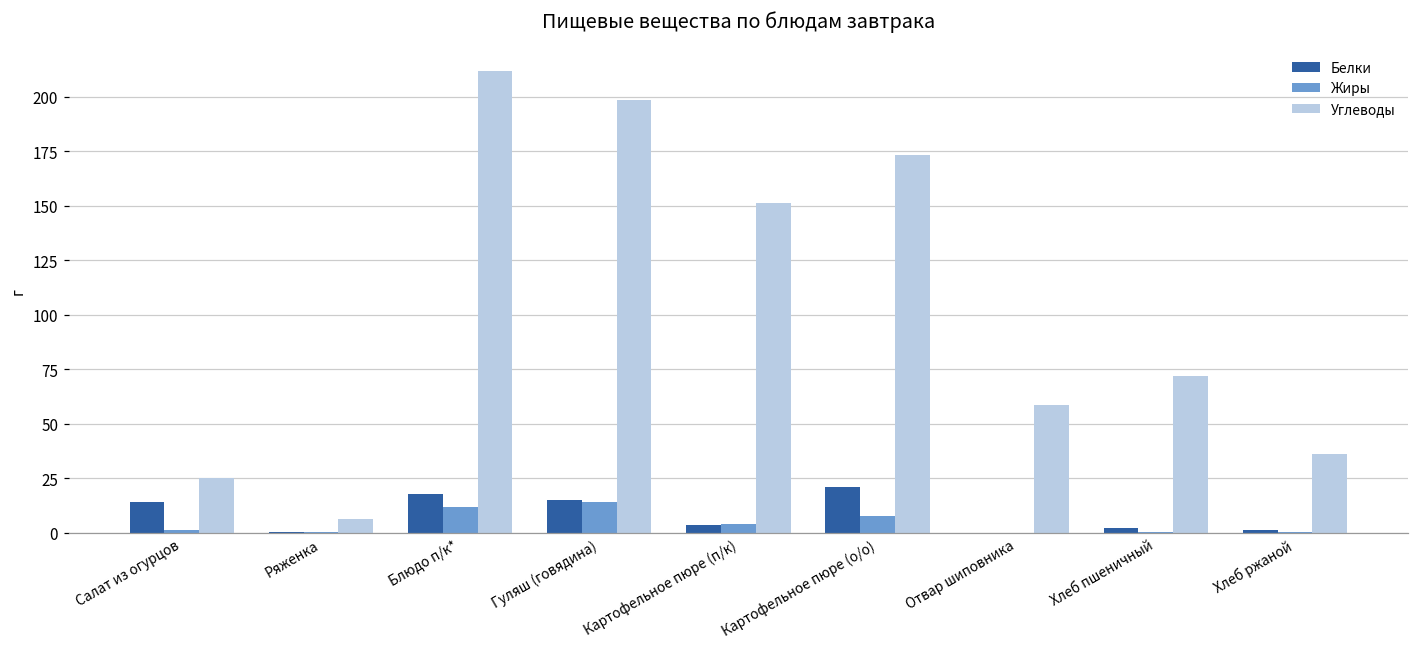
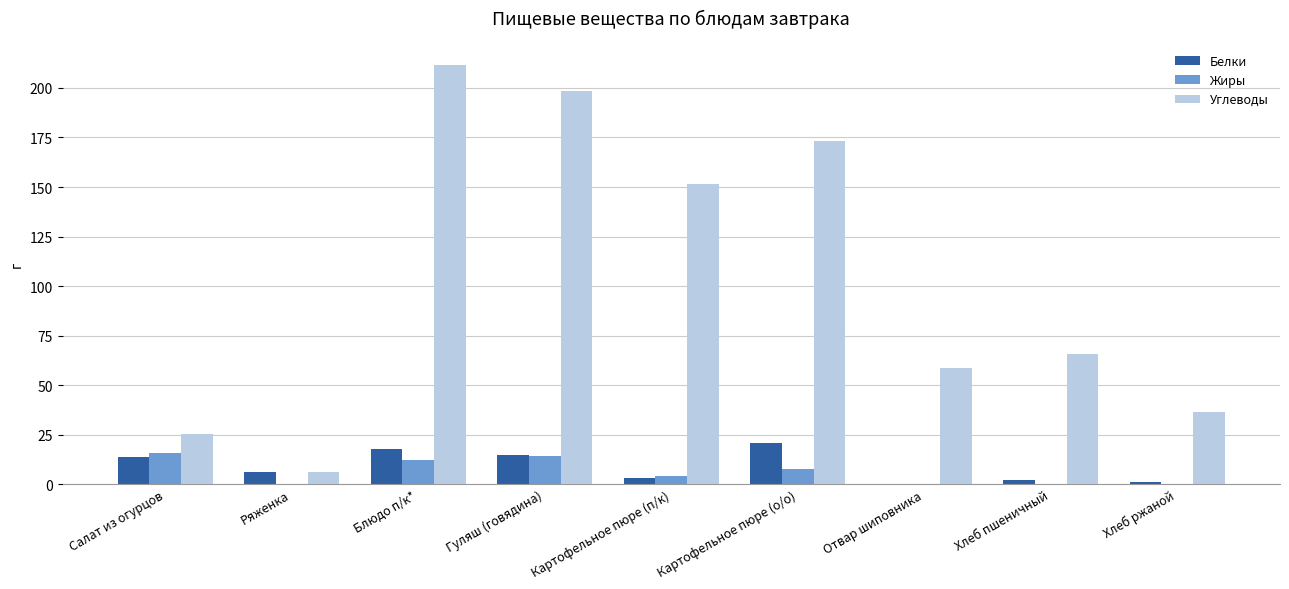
Жиры, Салат из огурцов: 1 -> 16
Белки, Ряженка: 0 -> 6
Углеводы, Хлеб пшеничный: 72 -> 66
